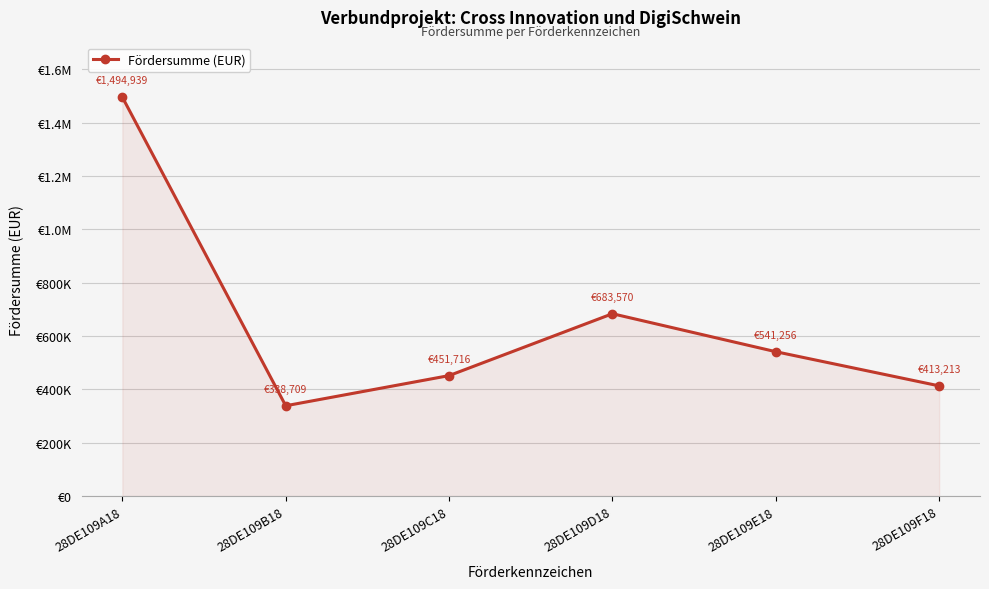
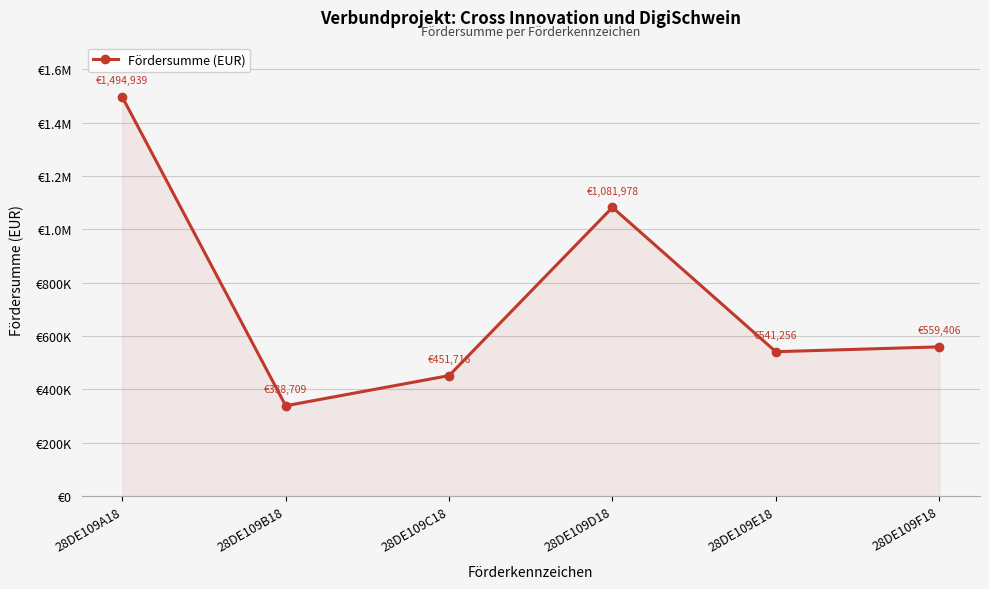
28DE109D18: €683,570 -> €1,081,978
28DE109F18: €413,213 -> €559,406
